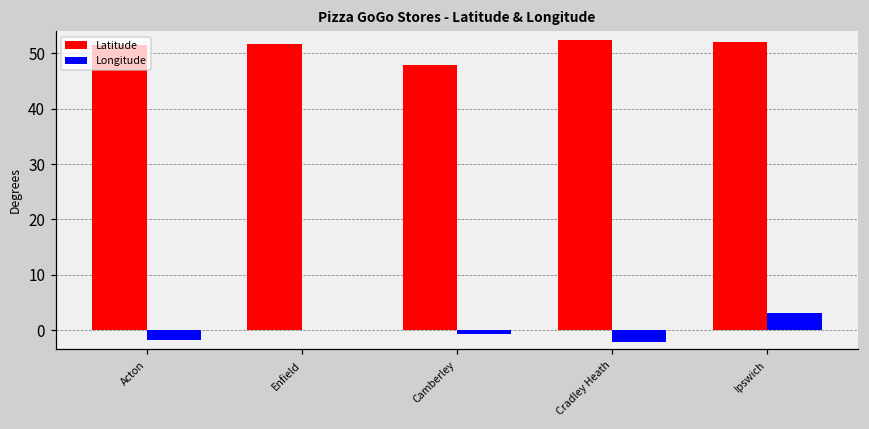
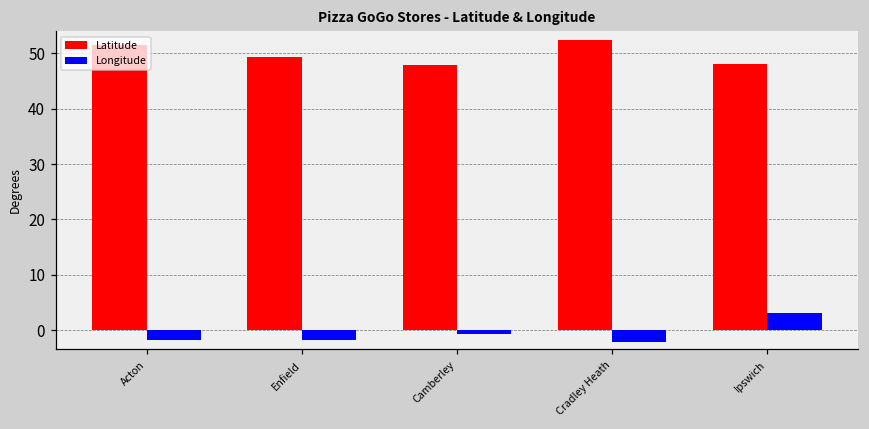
Latitude, Enfield: 52 -> 49
Longitude, Enfield: 0 -> -2
Latitude, Ipswich: 52 -> 48
